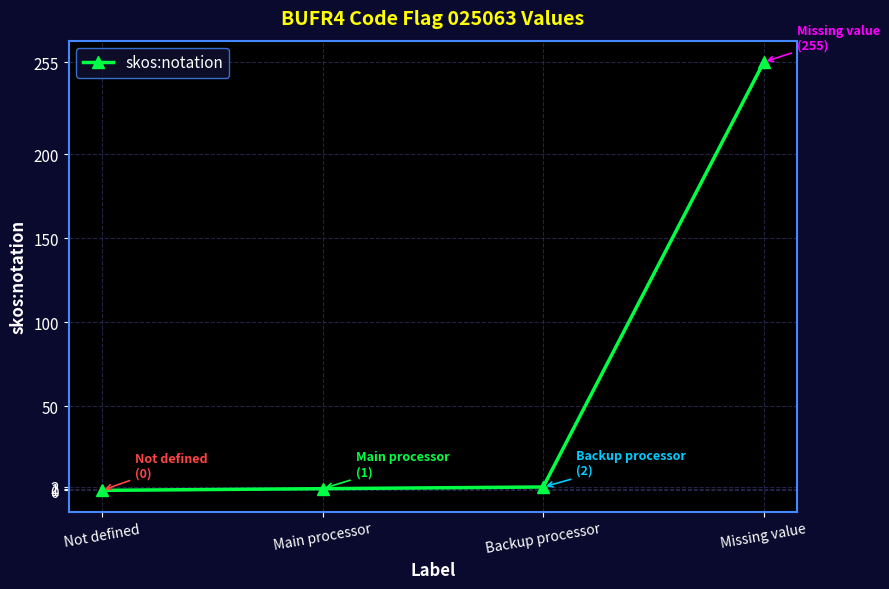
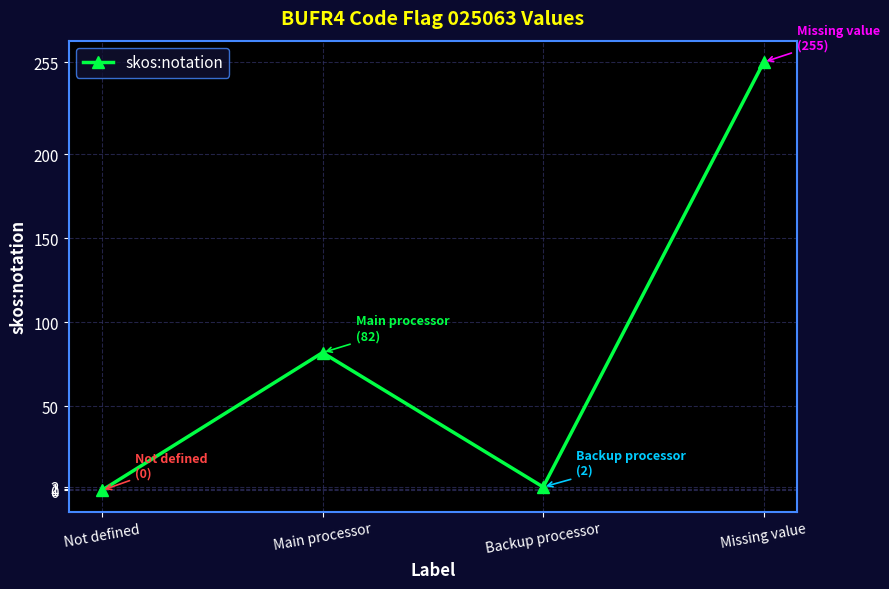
Main processor: (1) -> (82)
